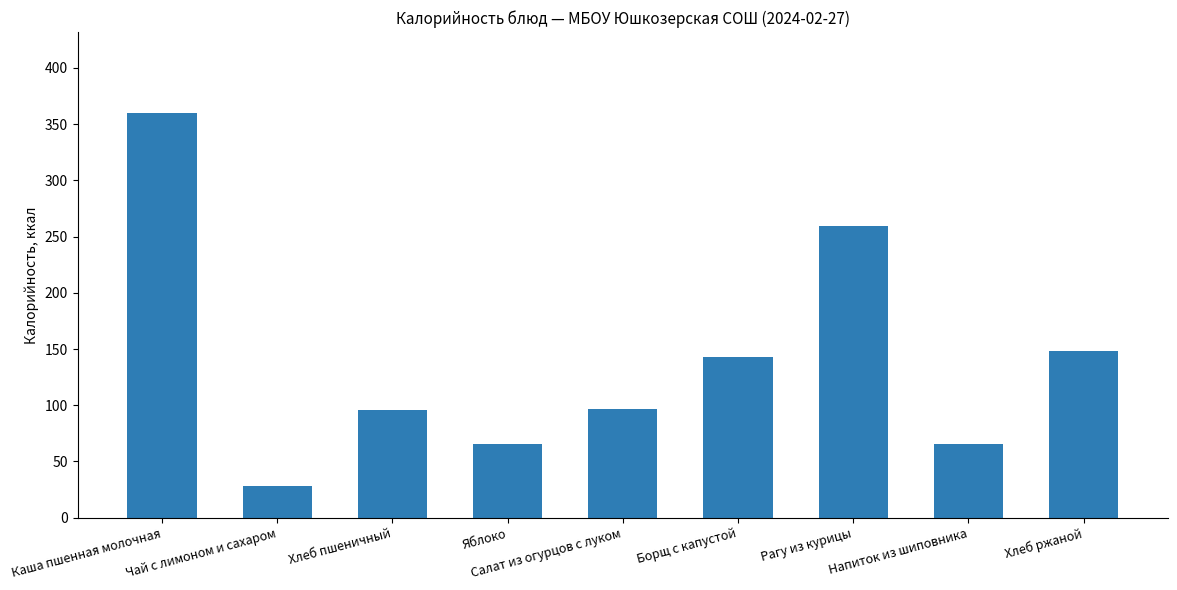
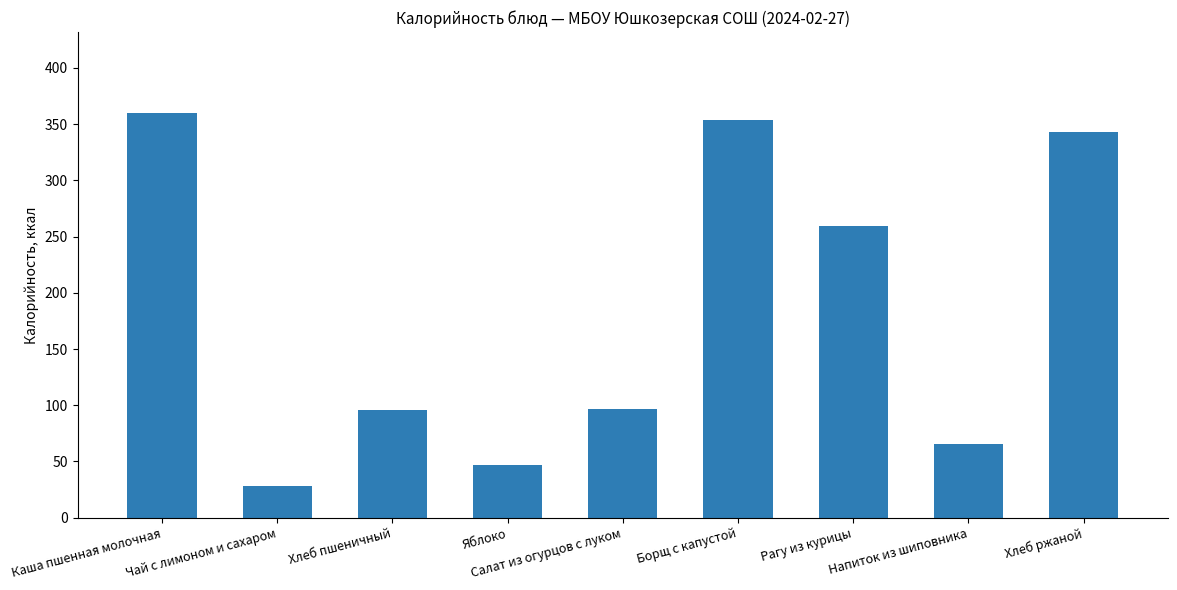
Яблоко: 65 -> 47
Борщ с капустой: 143 -> 353
Хлеб ржаной: 148 -> 343
